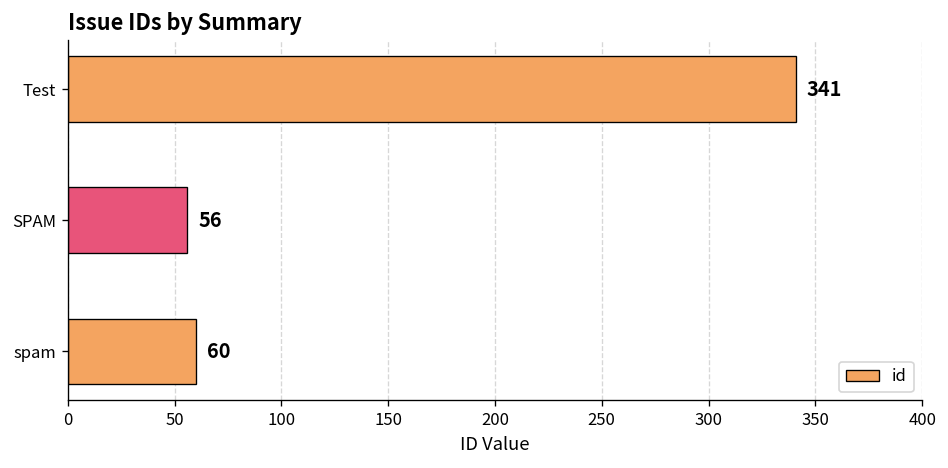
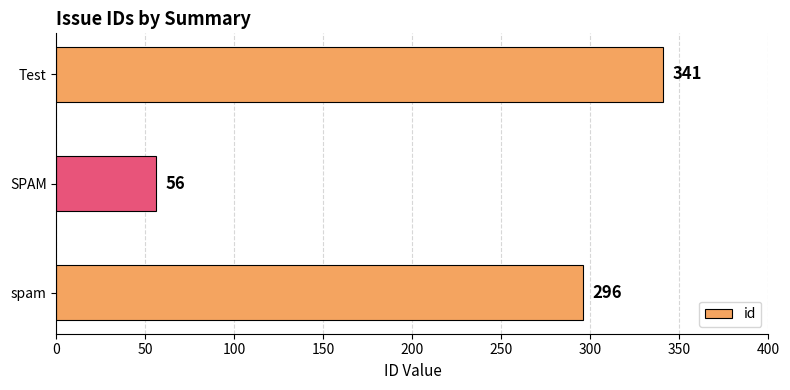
spam: 60 -> 296
